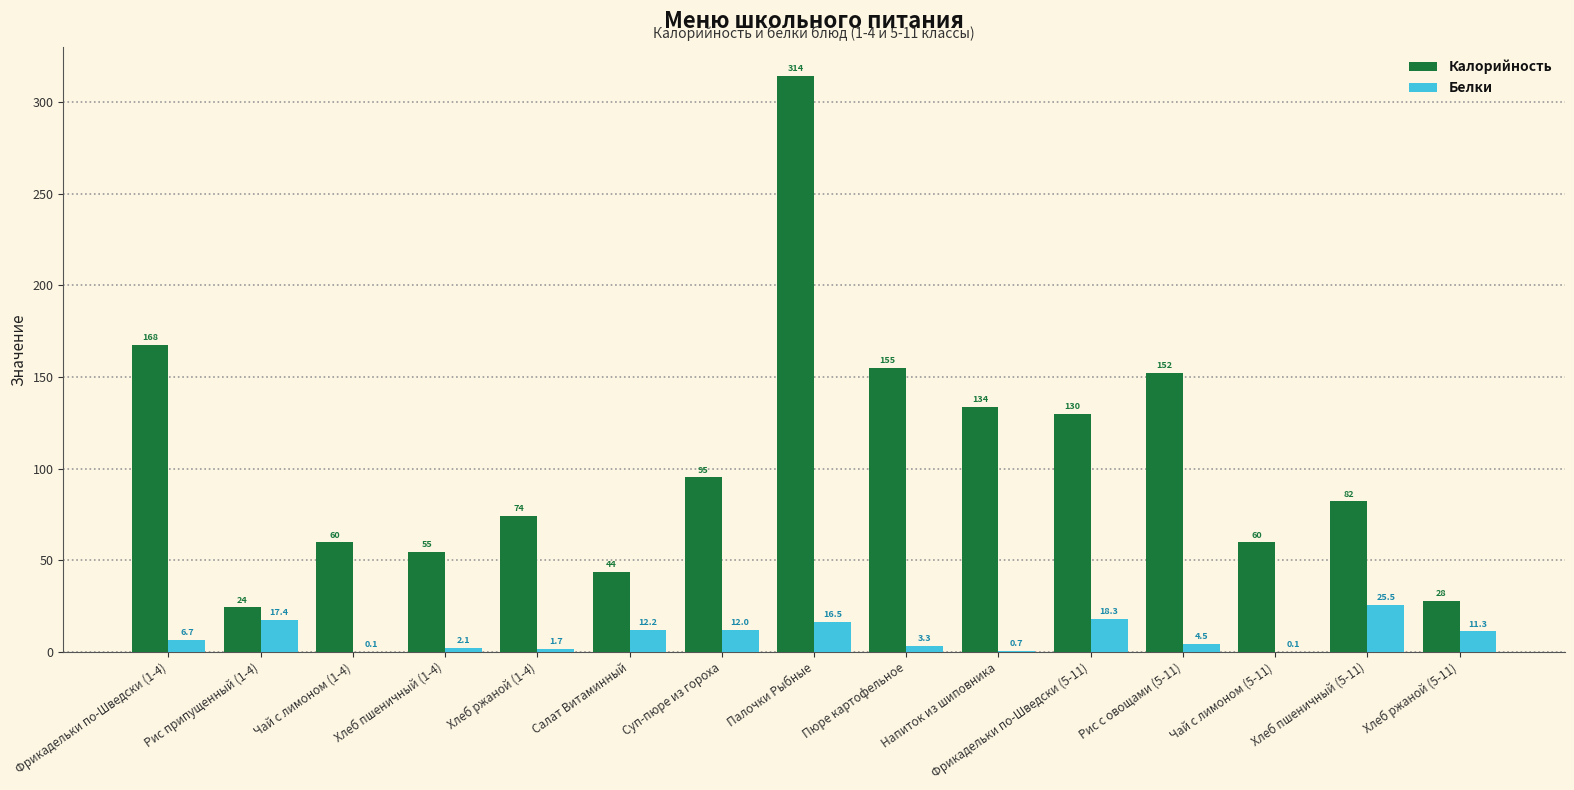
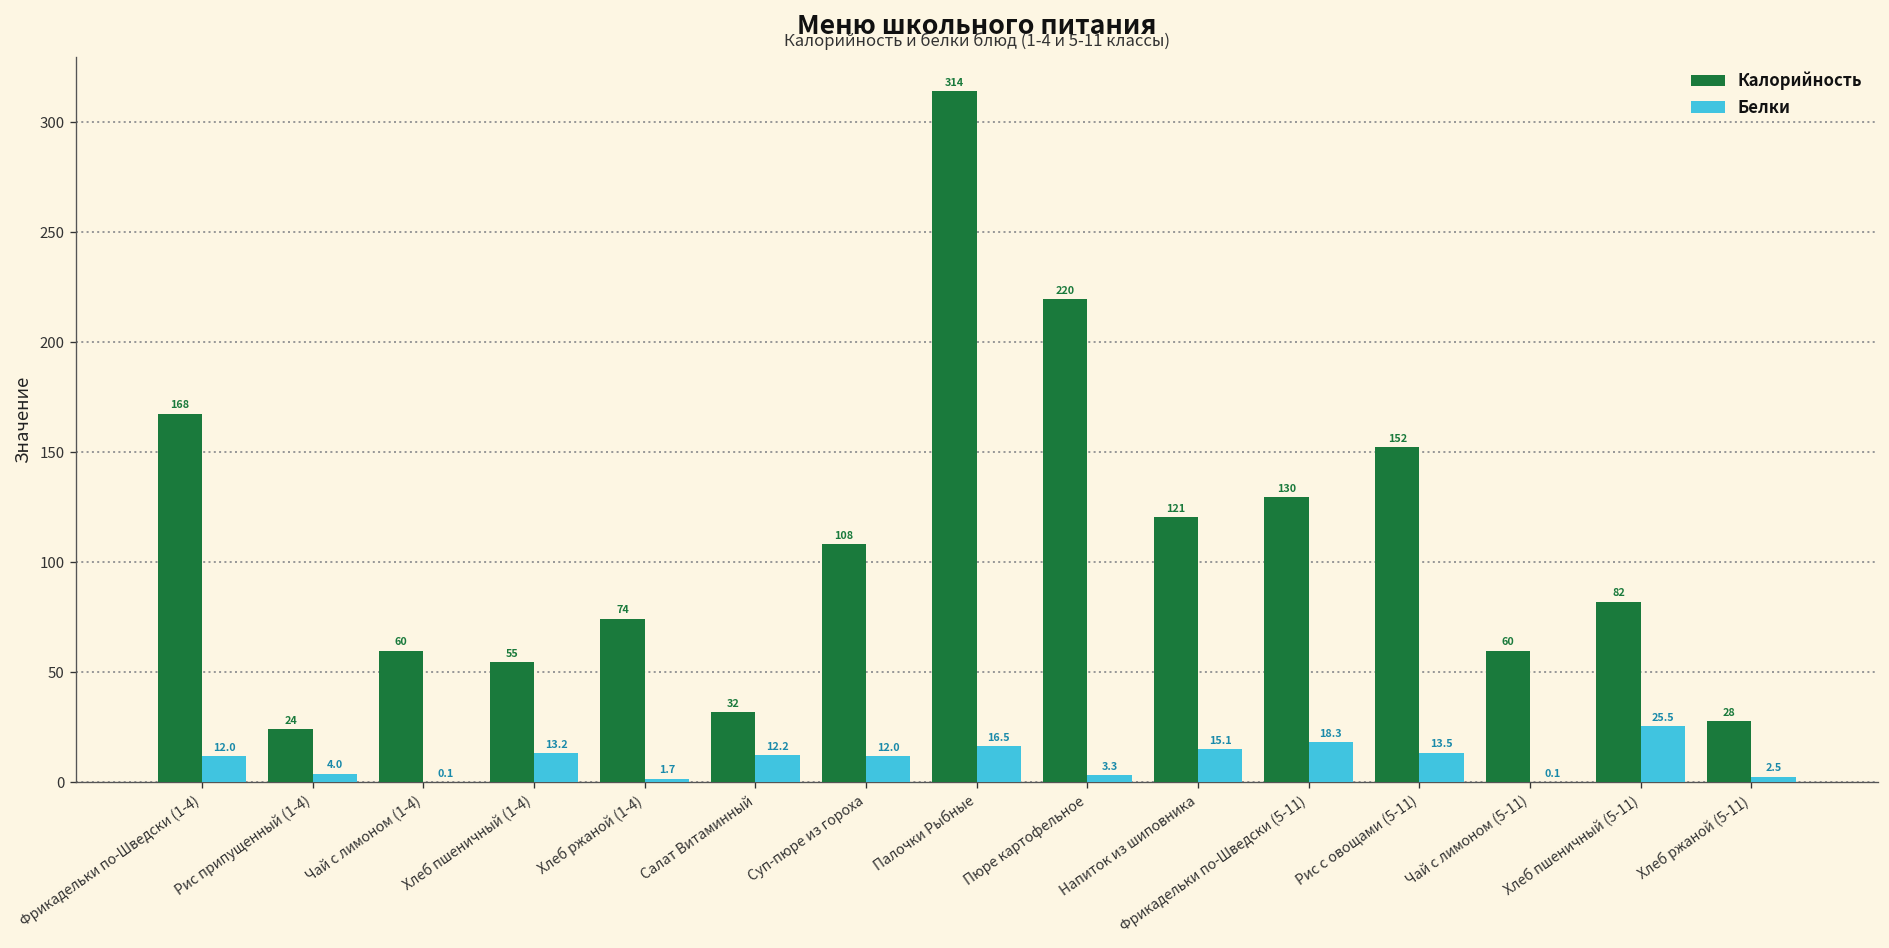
Белки, Фрикадельки по-Шведски (1-4): 6.7 -> 12.0
Белки, Рис припущенный (1-4): 17.4 -> 4.0
Белки, Хлеб пшеничный (1-4): 2.1 -> 13.2
Калорийность, Салат Витаминный: 44 -> 32
Калорийность, Суп-пюре из гороха: 95 -> 108
Калорийность, Пюре картофельное: 155 -> 220
Калорийность, Напиток из шиповника: 134 -> 121
Белки, Напиток из шиповника: 0.7 -> 15.1
Белки, Рис с овощами (5-11): 4.5 -> 13.5
Белки, Хлеб ржаной (5-11): 11.3 -> 2.5
